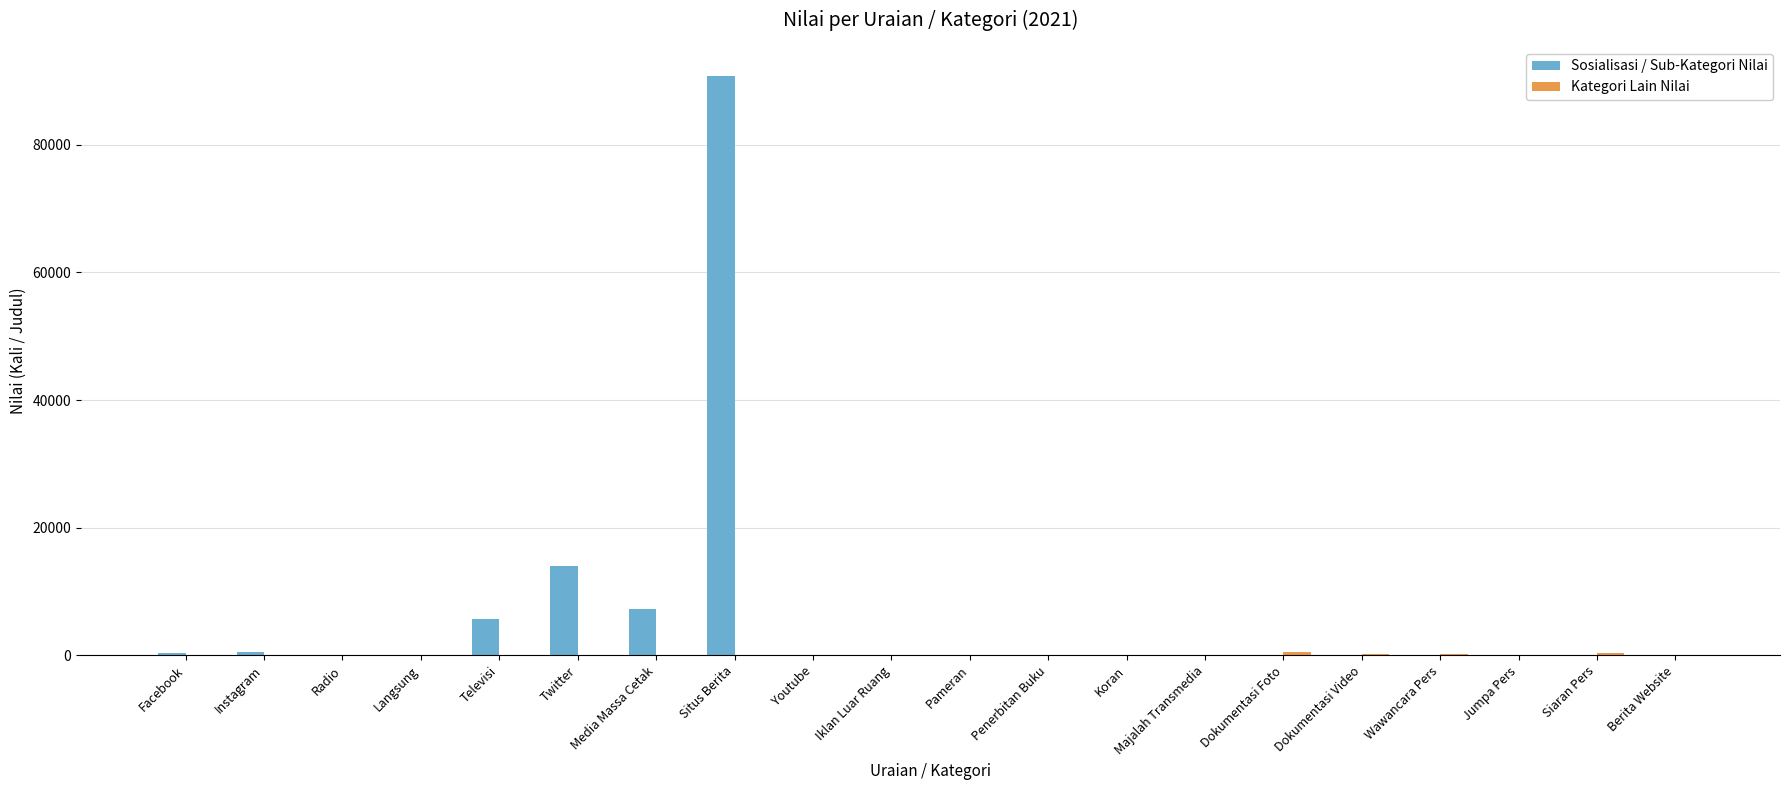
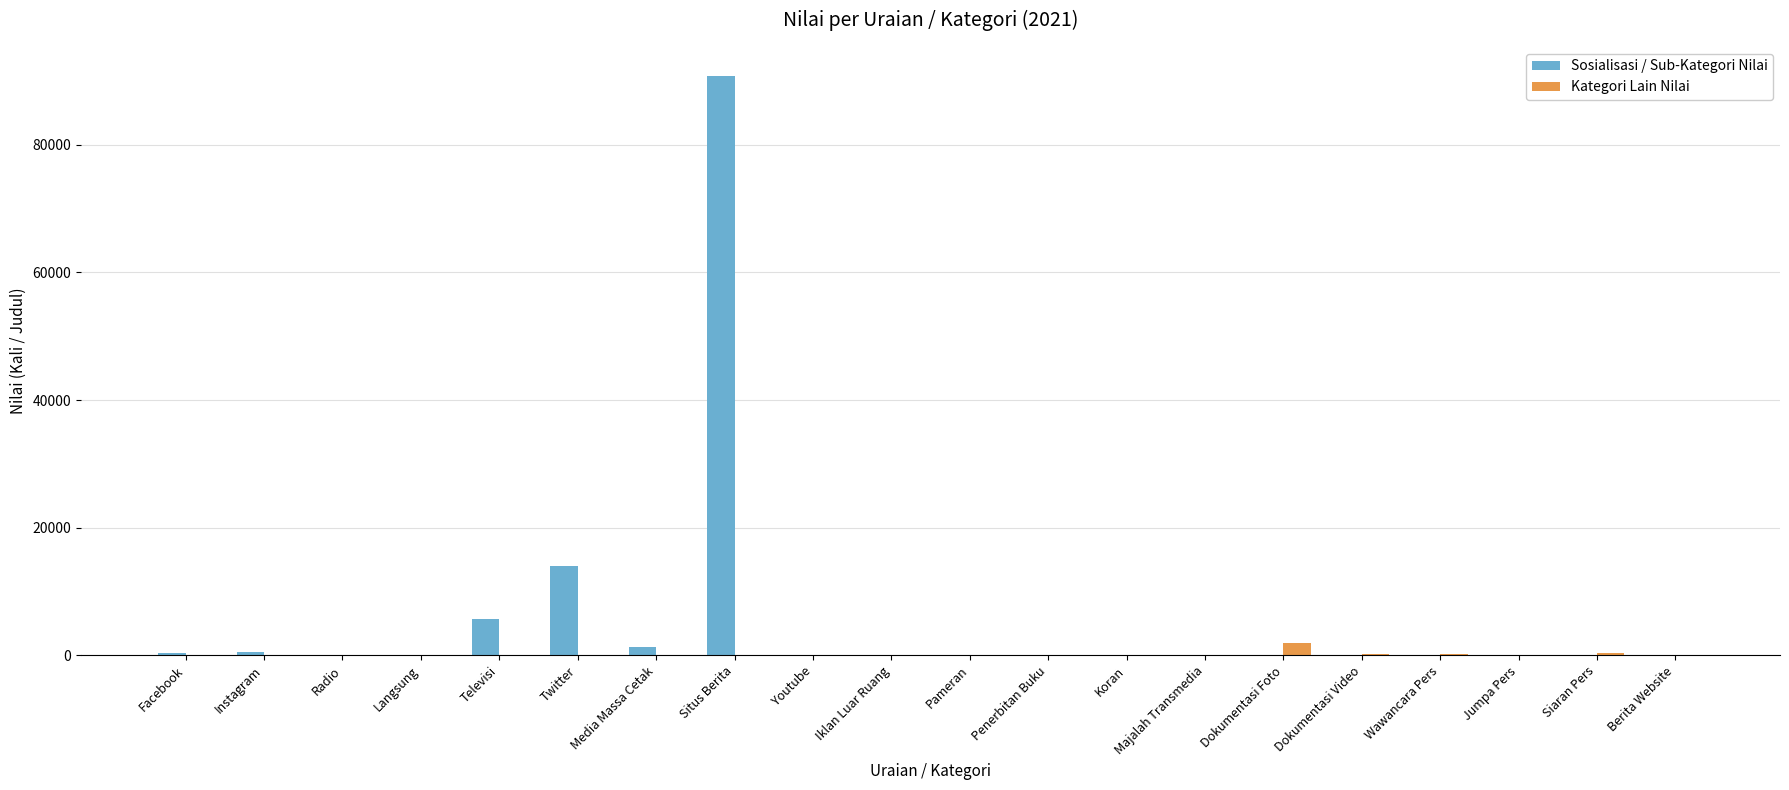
Sosialisasi / Sub-Kategori Nilai, Media Massa Cetak: 7000 -> 1000
Kategori Lain Nilai, Dokumentasi Foto: 1000 -> 2000
